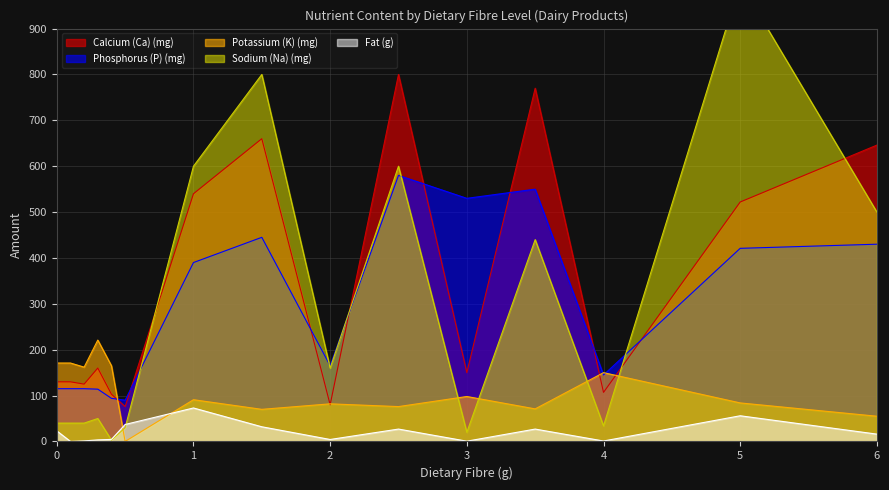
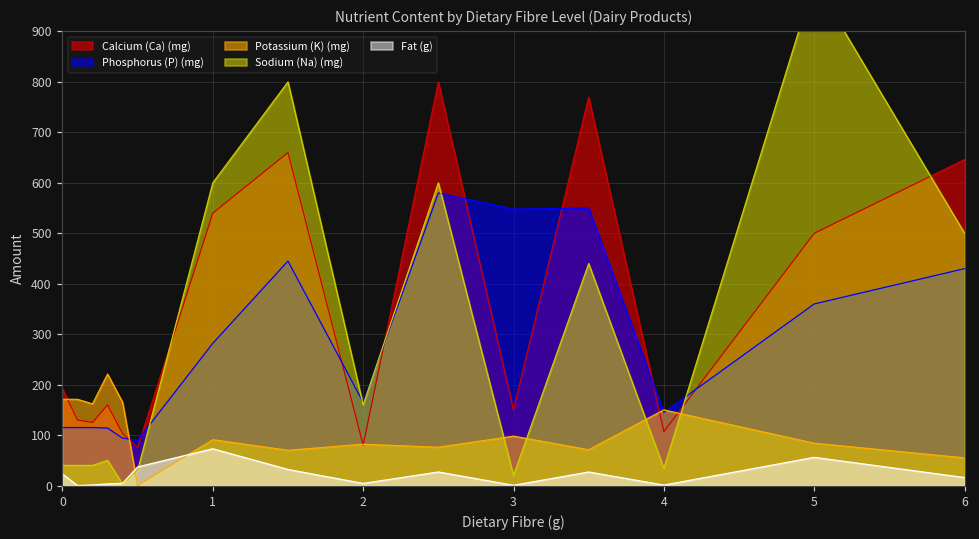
Calcium (Ca) (mg), 0: 130 -> 190
Phosphorus (P) (mg), 1: 390 -> 280
Phosphorus (P) (mg), 3: 530 -> 550
Calcium (Ca) (mg), 5: 520 -> 500
Phosphorus (P) (mg), 5: 420 -> 360
